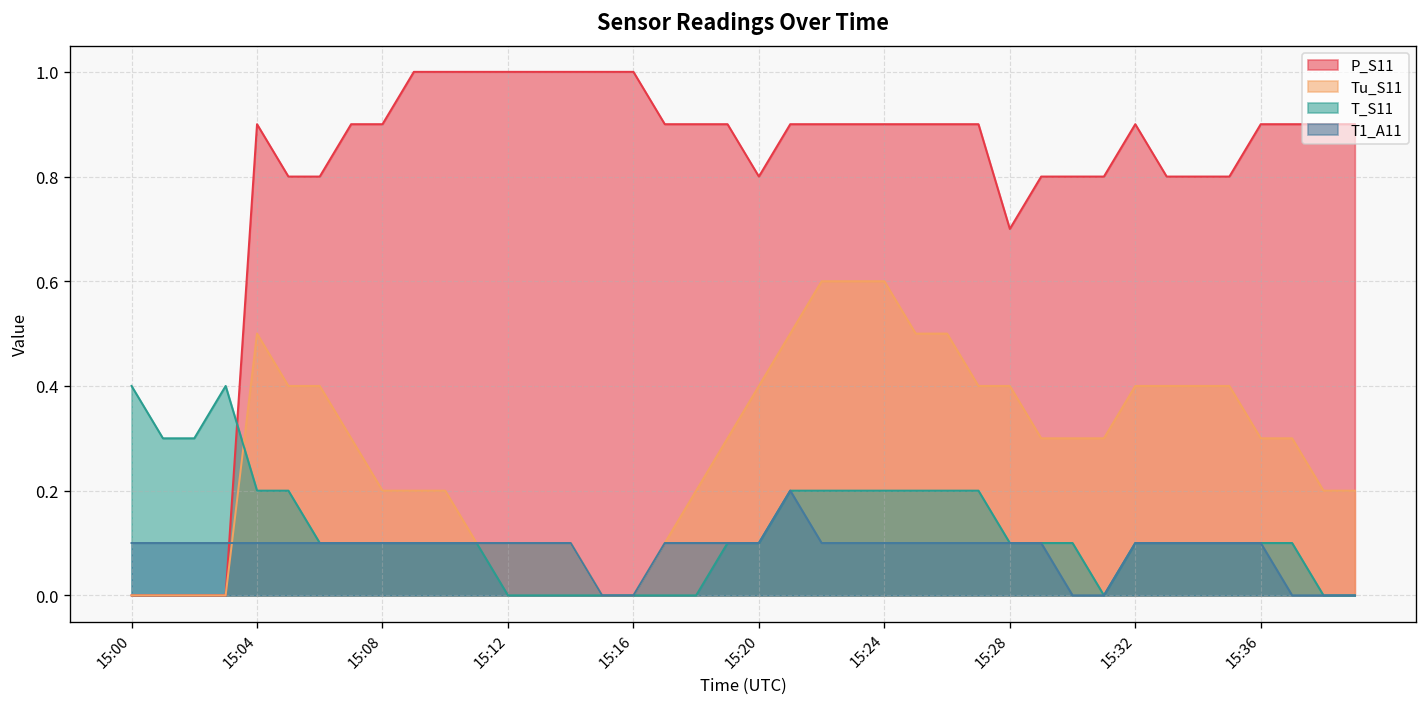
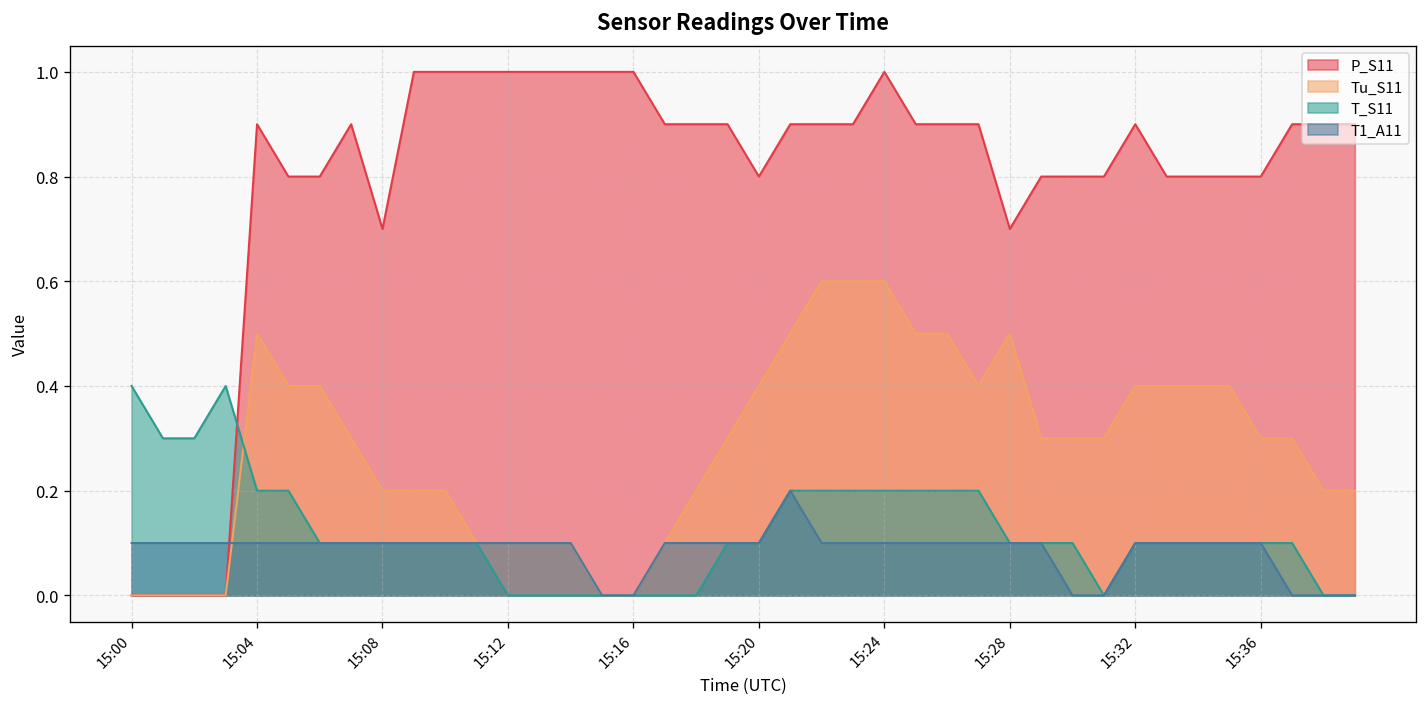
P_S11, 15:08: 0.90 -> 0.70
P_S11, 15:24: 0.90 -> 1.00
Tu_S11, 15:28: 0.40 -> 0.50
P_S11, 15:36: 0.90 -> 0.80
